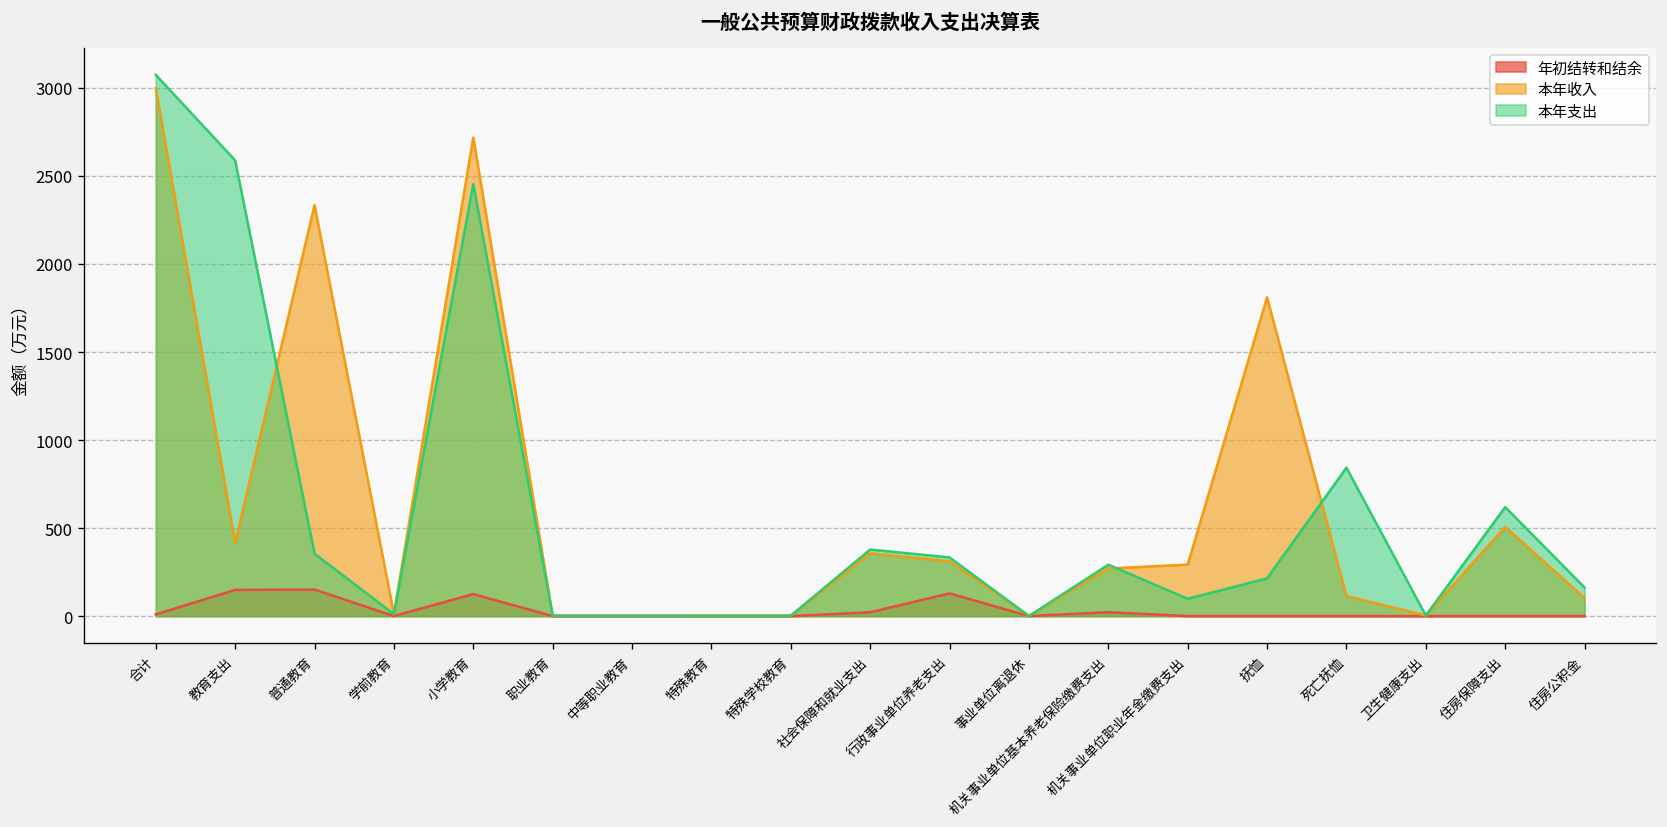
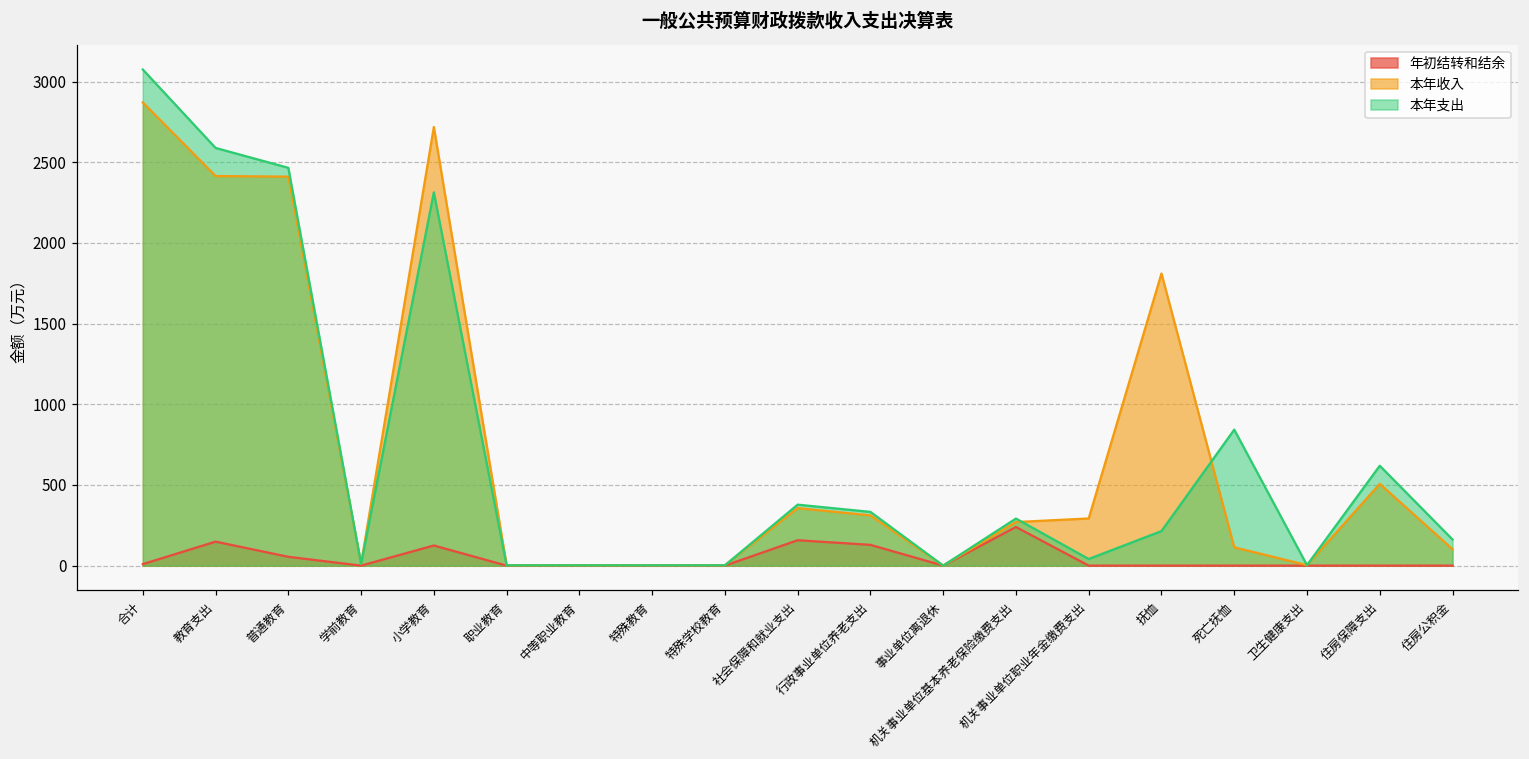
本年收入, 合计: 3000 -> 2870
本年收入, 教育支出: 420 -> 2410
年初结转和结余, 普通教育: 150 -> 50
本年收入, 普通教育: 2330 -> 2410
本年支出, 普通教育: 350 -> 2470
本年支出, 小学教育: 2450 -> 2310
年初结转和结余, 社会保障和就业支出: 20 -> 160
年初结转和结余, 机关事业单位基本养老保险缴费支出: 20 -> 240
本年支出, 机关事业单位职业年金缴费支出: 100 -> 40
